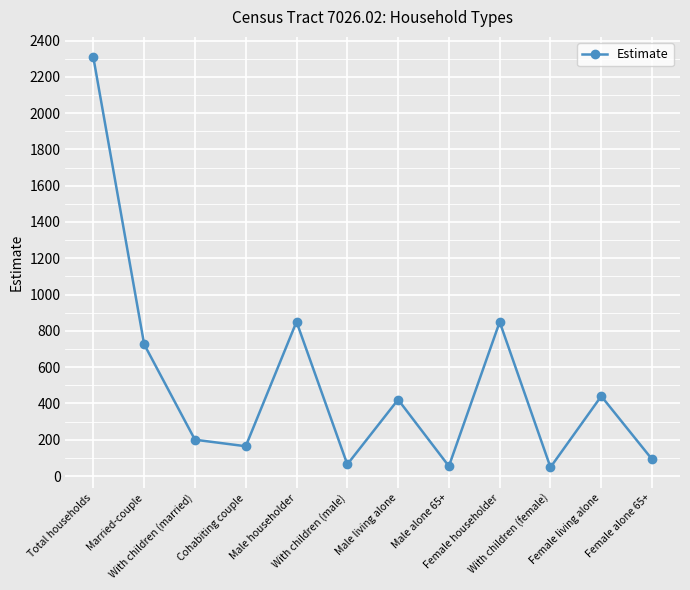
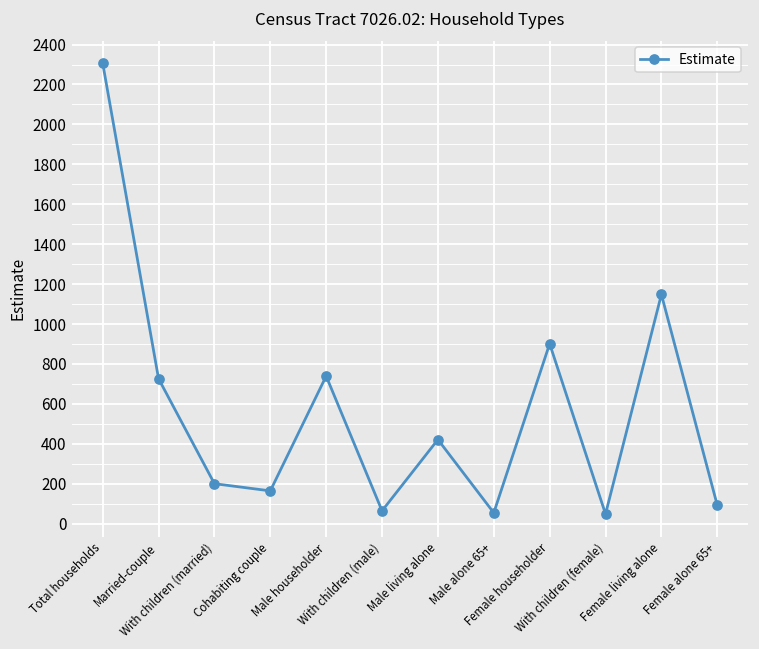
Male householder: 850 -> 740
Female householder: 850 -> 900
Female living alone: 440 -> 1150
